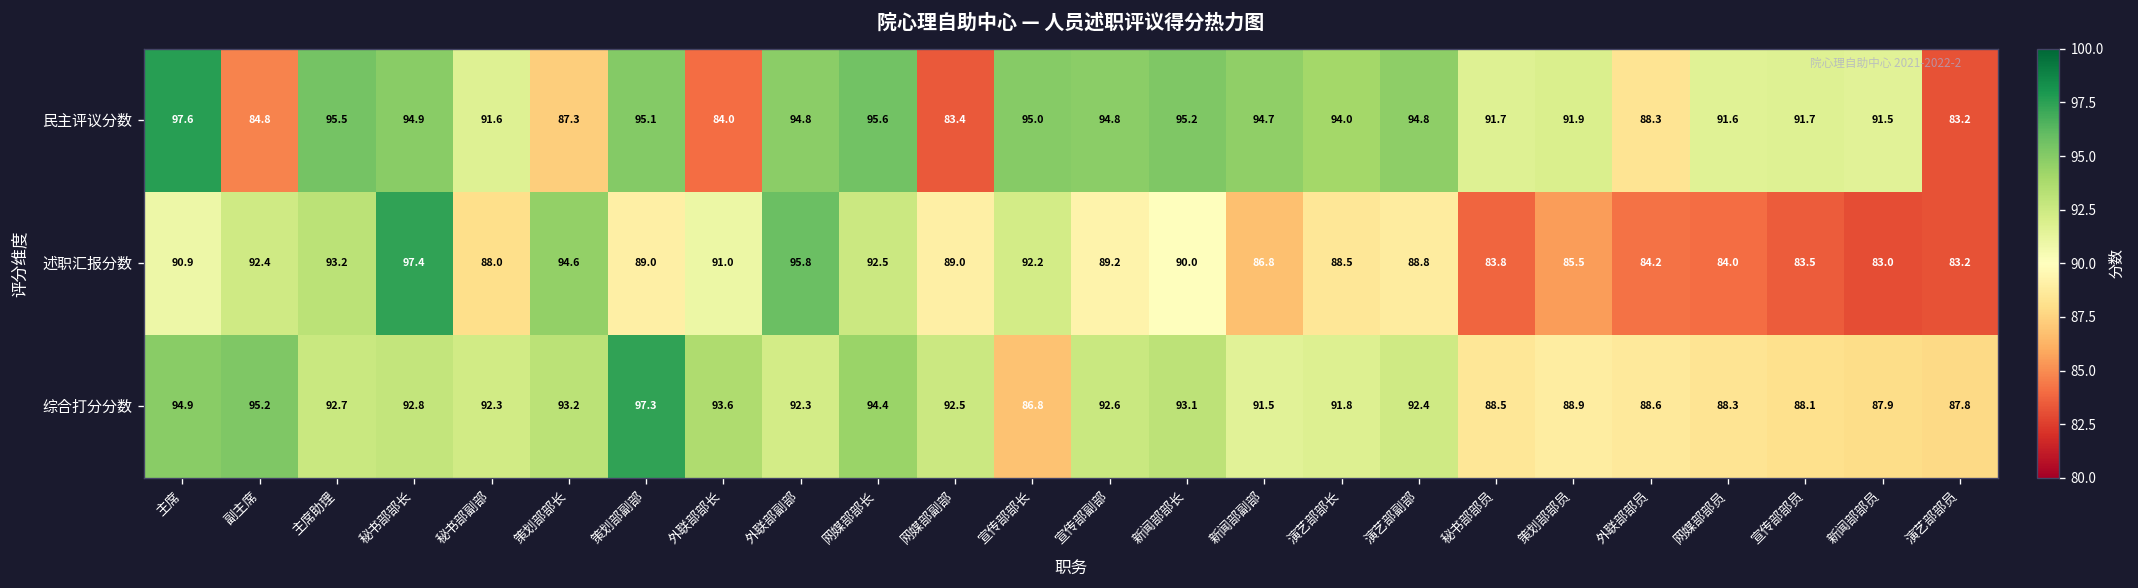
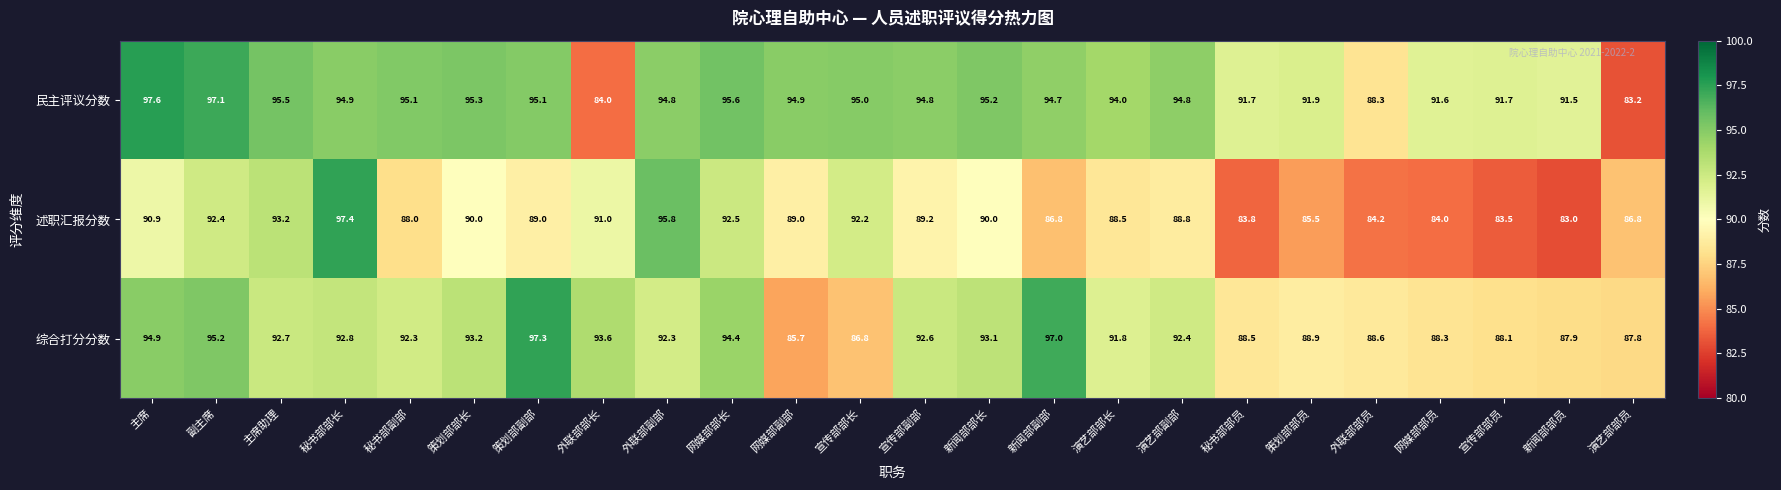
民主评议分数, 副主席: 84.8 -> 97.1
民主评议分数, 秘书部副部: 91.6 -> 95.1
民主评议分数, 策划部部长: 87.3 -> 95.3
民主评议分数, 网媒部副部: 83.4 -> 94.9
述职汇报分数, 策划部部长: 94.6 -> 90.0
述职汇报分数, 演艺部部员: 83.2 -> 86.8
综合打分分数, 网媒部副部: 92.5 -> 85.7
综合打分分数, 新闻部副部: 91.5 -> 97.0
